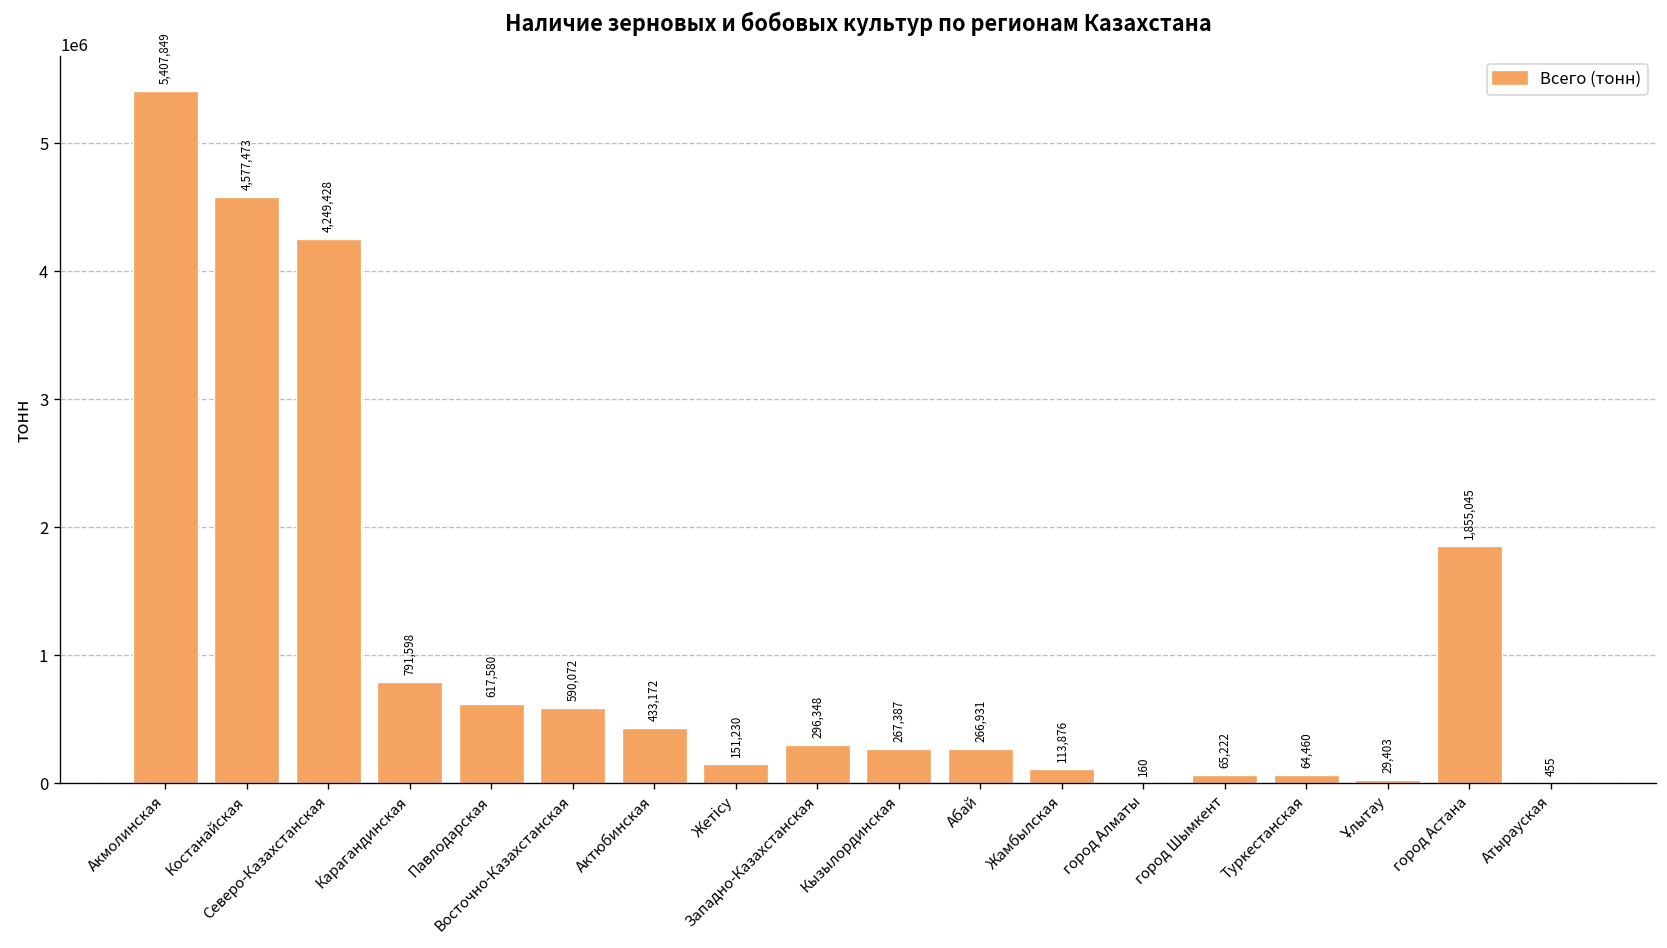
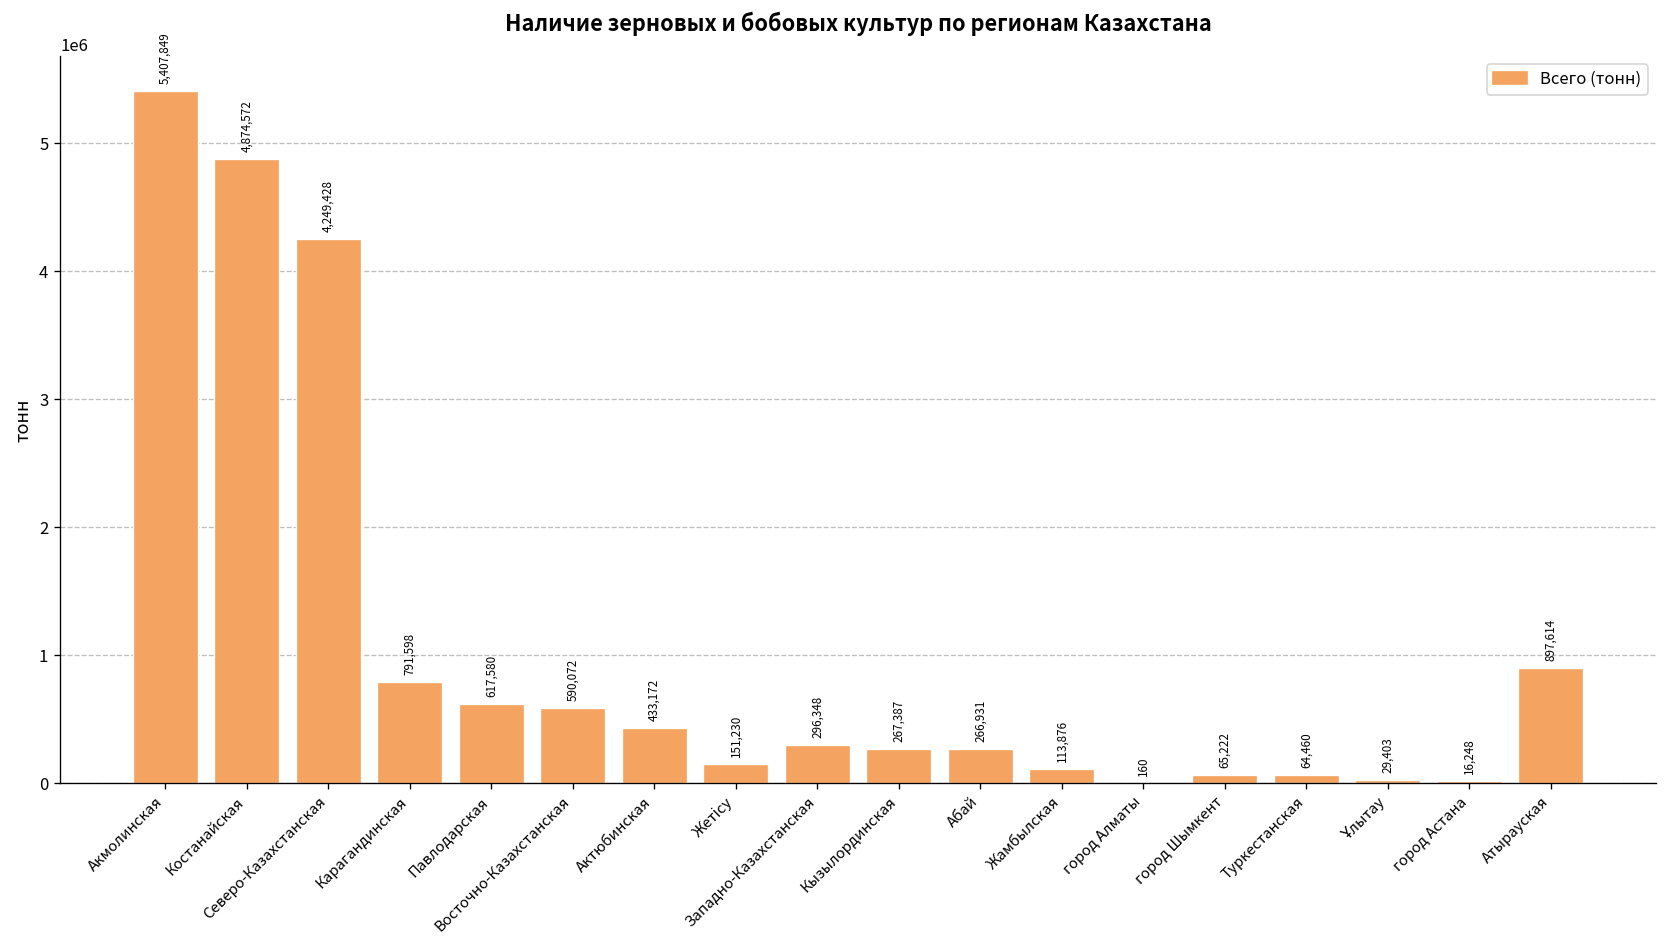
Костанайская: 4,577,473 -> 4,874,572
город Астана: 1,855,045 -> 16,248
Атырауская: 455 -> 897,614
